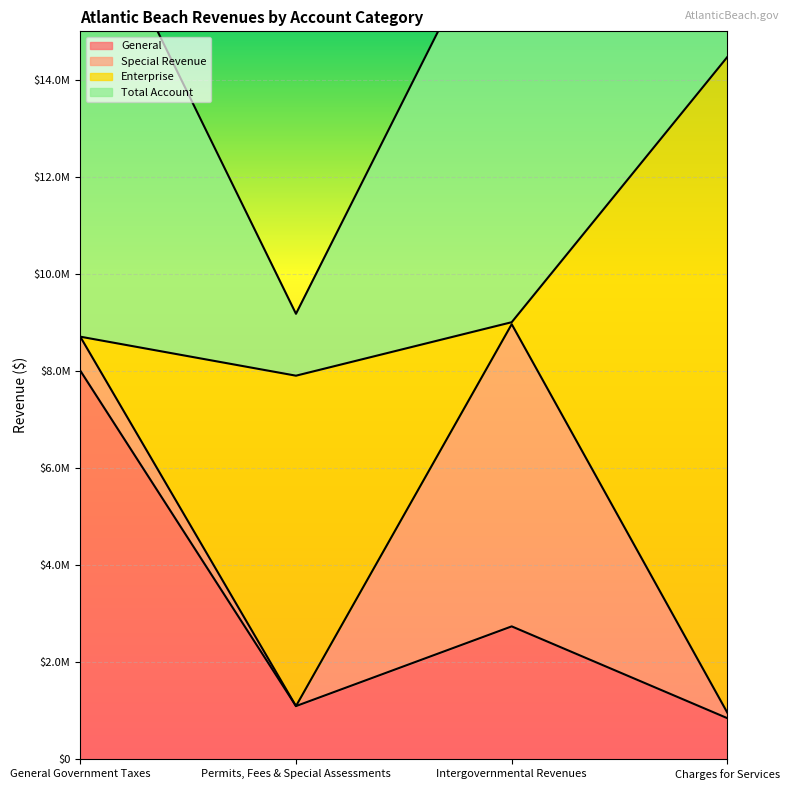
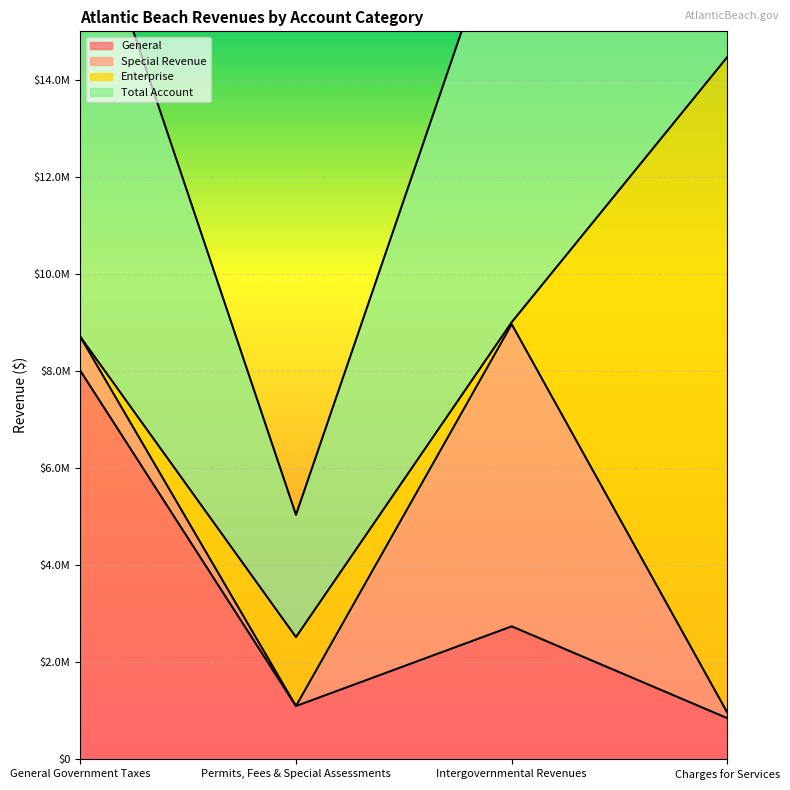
Enterprise, Permits, Fees & Special Assessments: $6800000 -> $1400000
Total Account, Permits, Fees & Special Assessments: $1300000 -> $2500000
